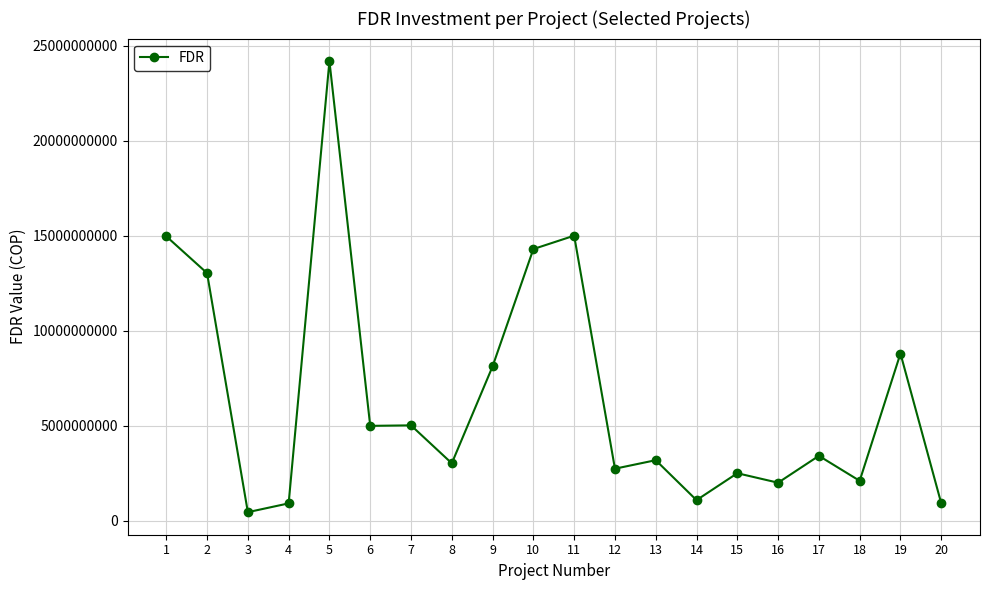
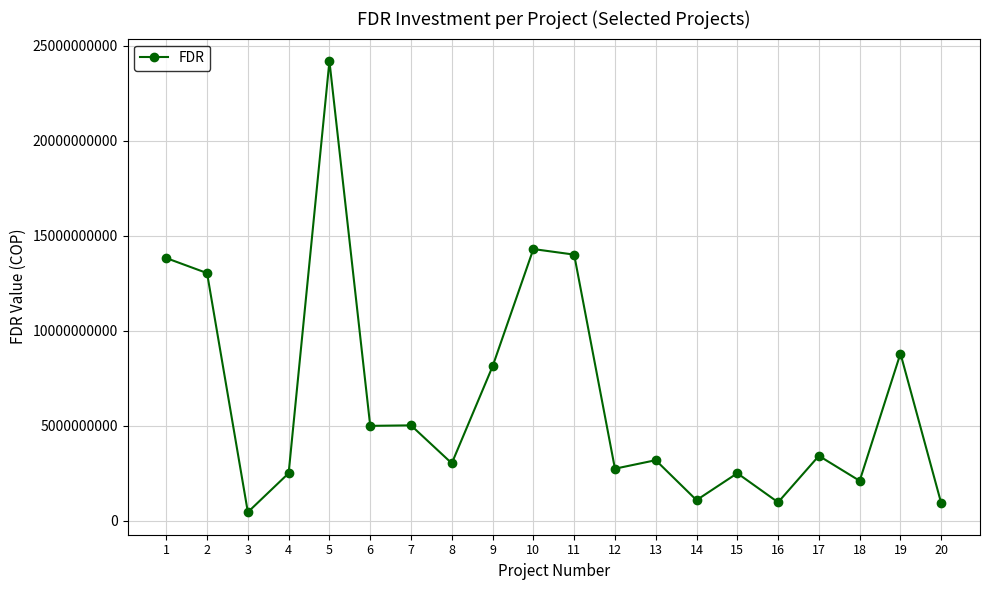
1: 15000000000 -> 13800000000
4: 900000000 -> 2500000000
11: 15000000000 -> 14000000000
16: 2000000000 -> 1000000000
